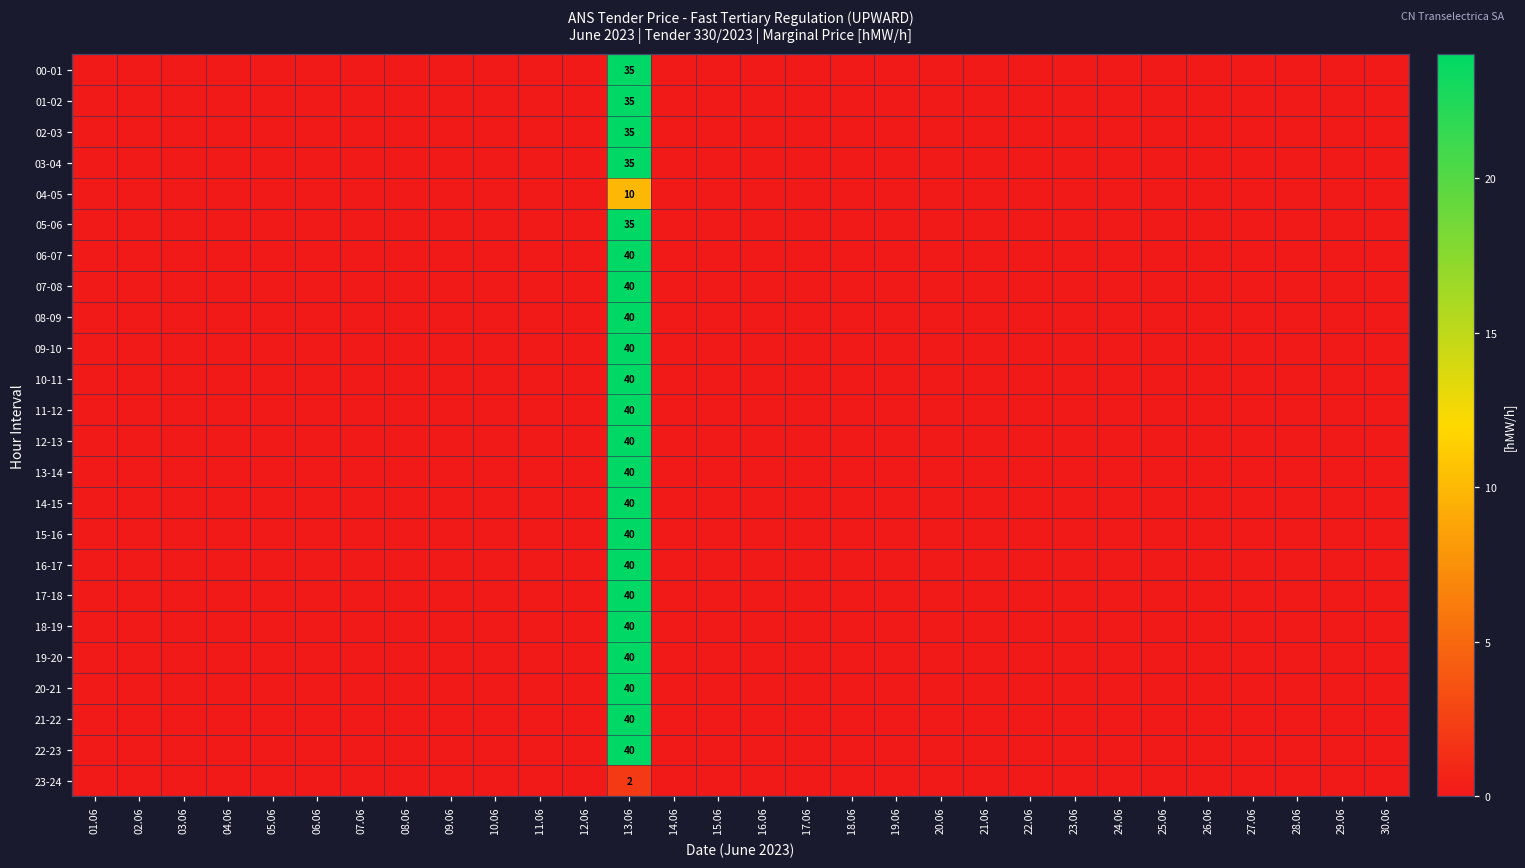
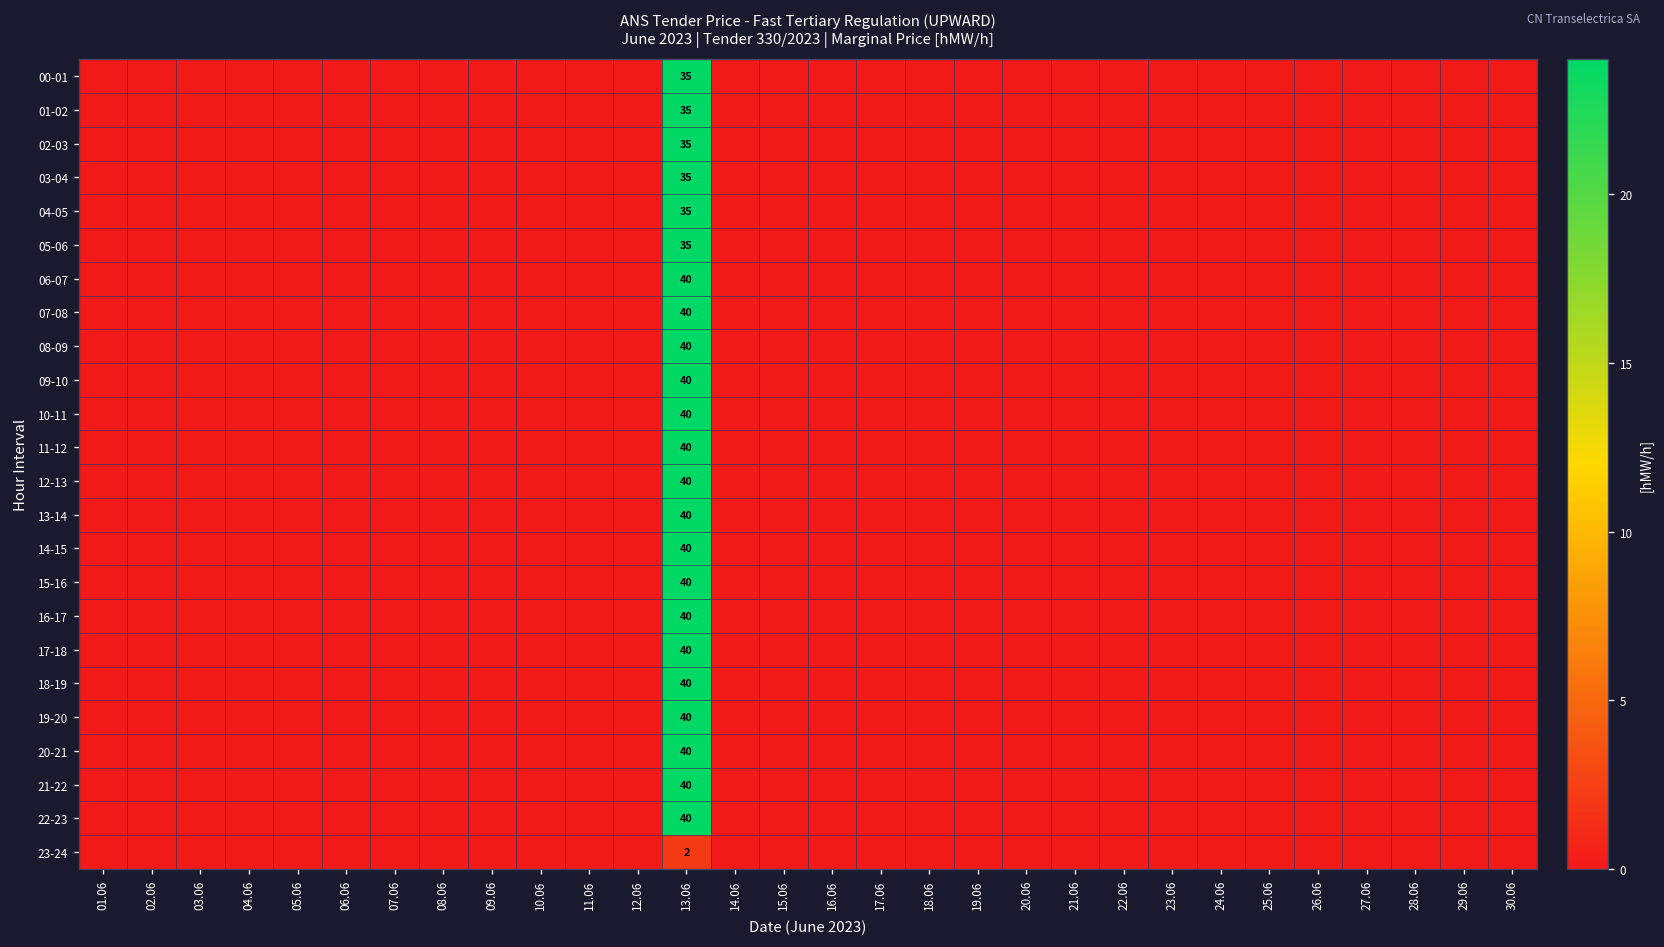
04-05, 13.06: 10 -> 35
